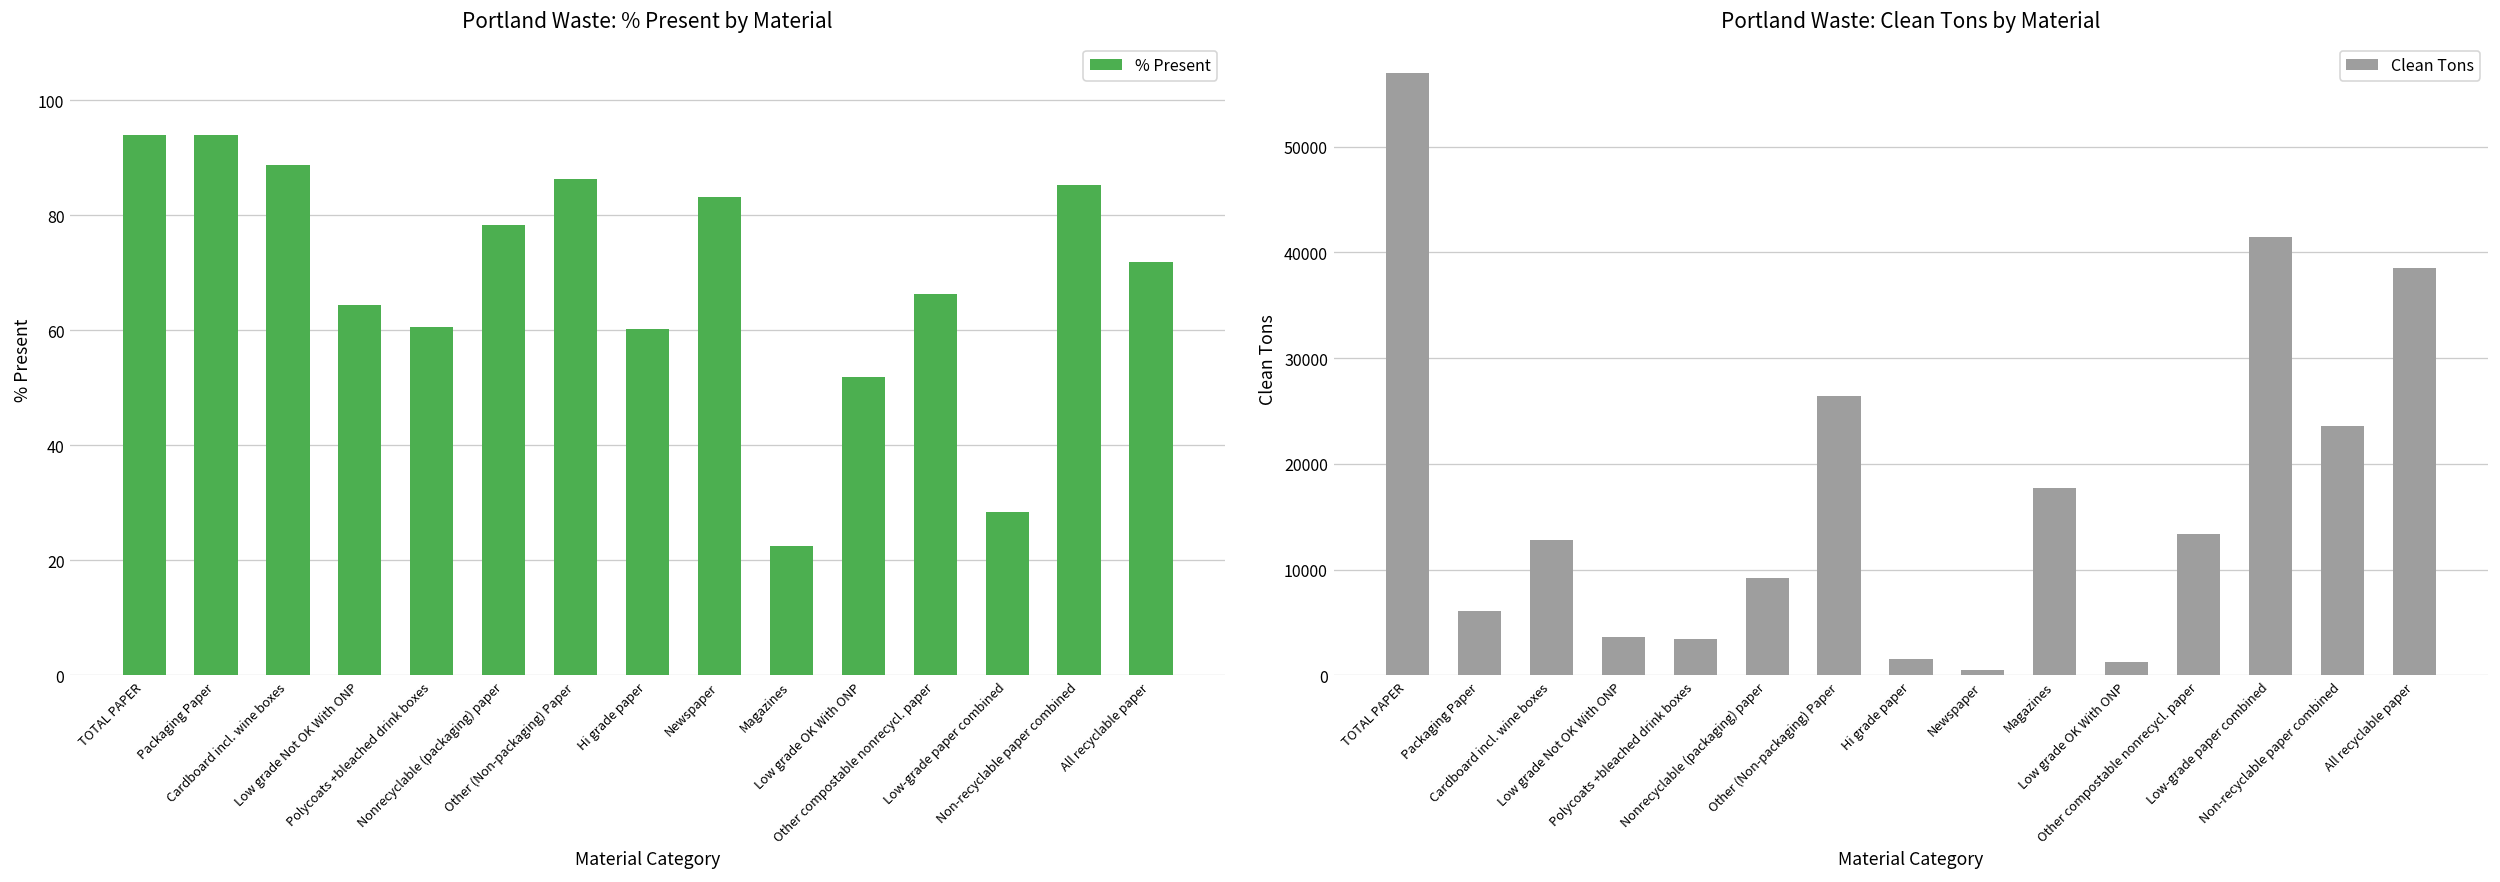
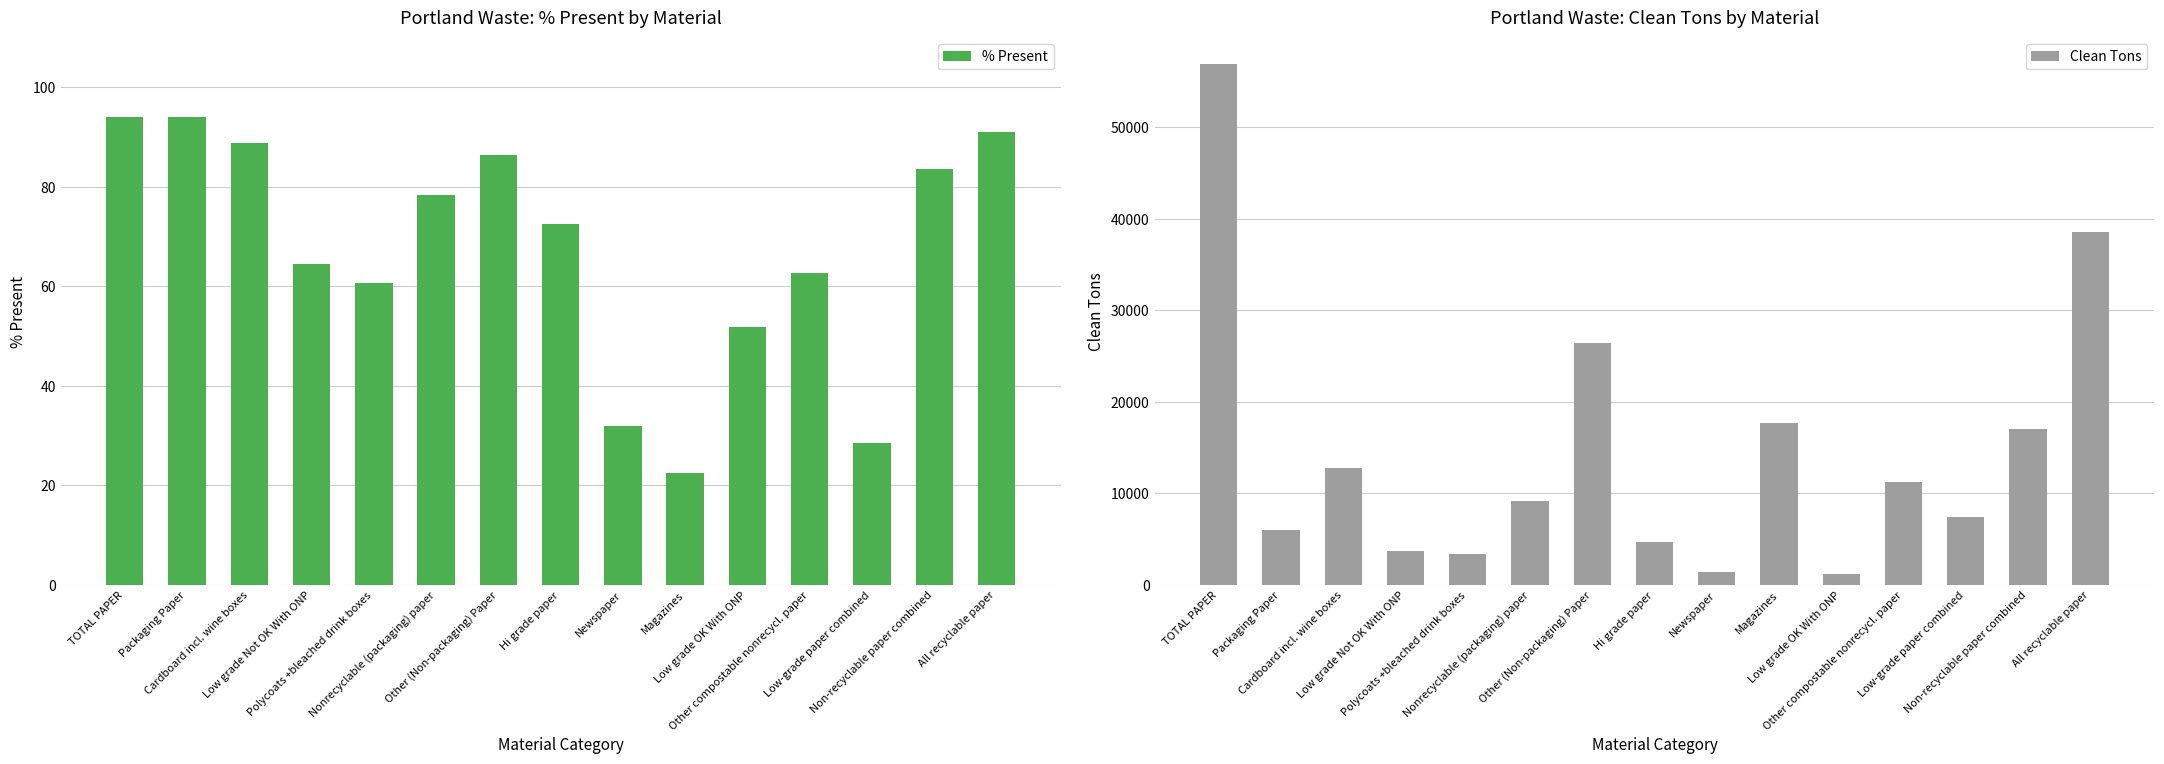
Portland Waste: % Present by Material, Hi grade paper: 60 -> 73
Portland Waste: % Present by Material, Newspaper: 83 -> 32
Portland Waste: % Present by Material, Other compostable nonrecycl. paper: 66 -> 63
Portland Waste: % Present by Material, Non-recyclable paper combined: 85 -> 84
Portland Waste: % Present by Material, All recyclable paper: 72 -> 91
Portland Waste: Clean Tons by Material, Hi grade paper: 2000 -> 5000
Portland Waste: Clean Tons by Material, Newspaper: 500 -> 1400
Portland Waste: Clean Tons by Material, Other compostable nonrecycl. paper: 13000 -> 11000
Portland Waste: Clean Tons by Material, Low-grade paper combined: 41000 -> 7000
Portland Waste: Clean Tons by Material, Non-recyclable paper combined: 24000 -> 17000
